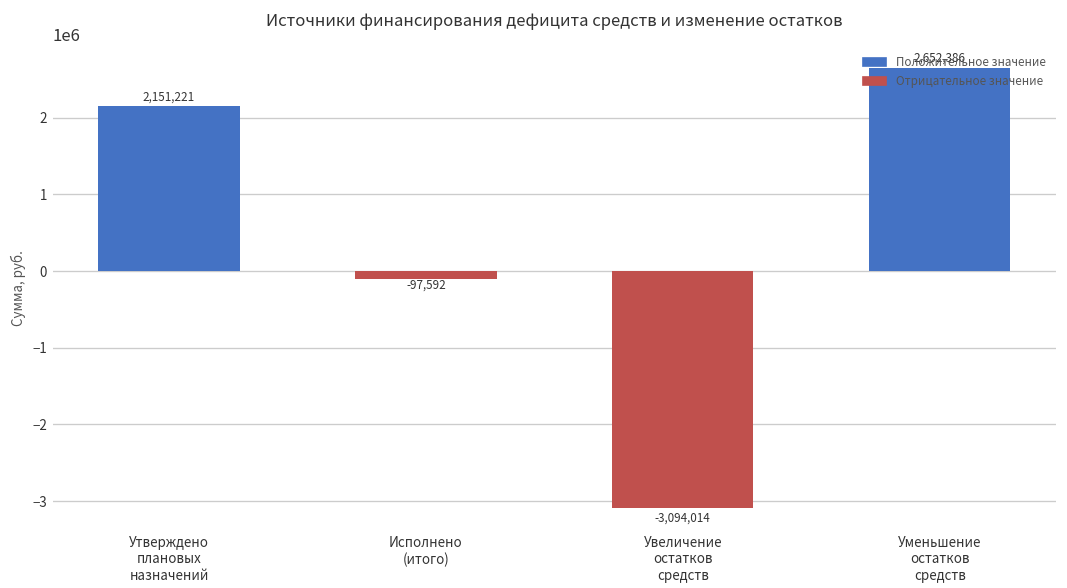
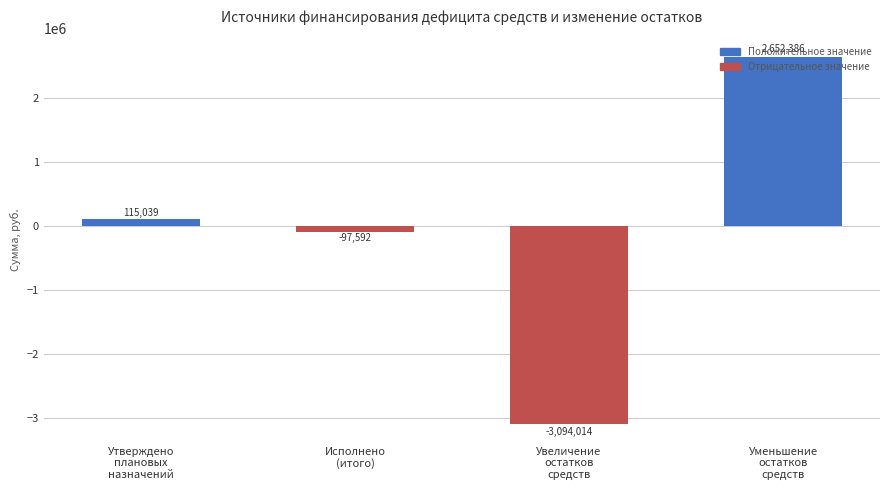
Утверждено плановых назначений: 2,151,221 -> 115,039
